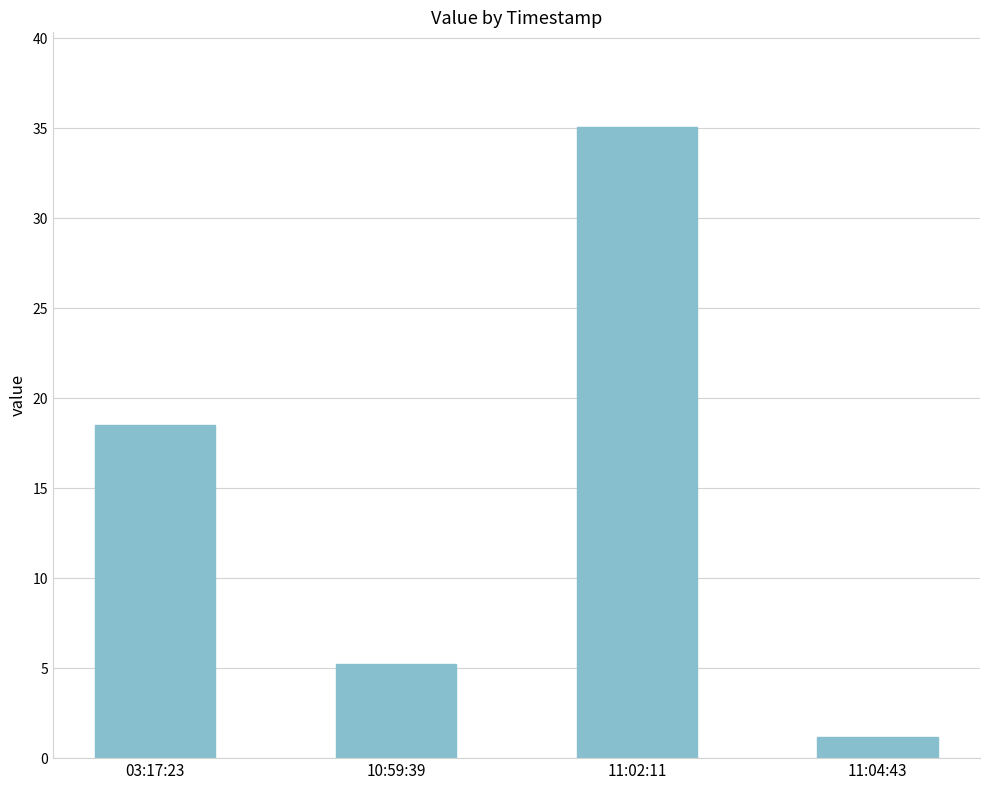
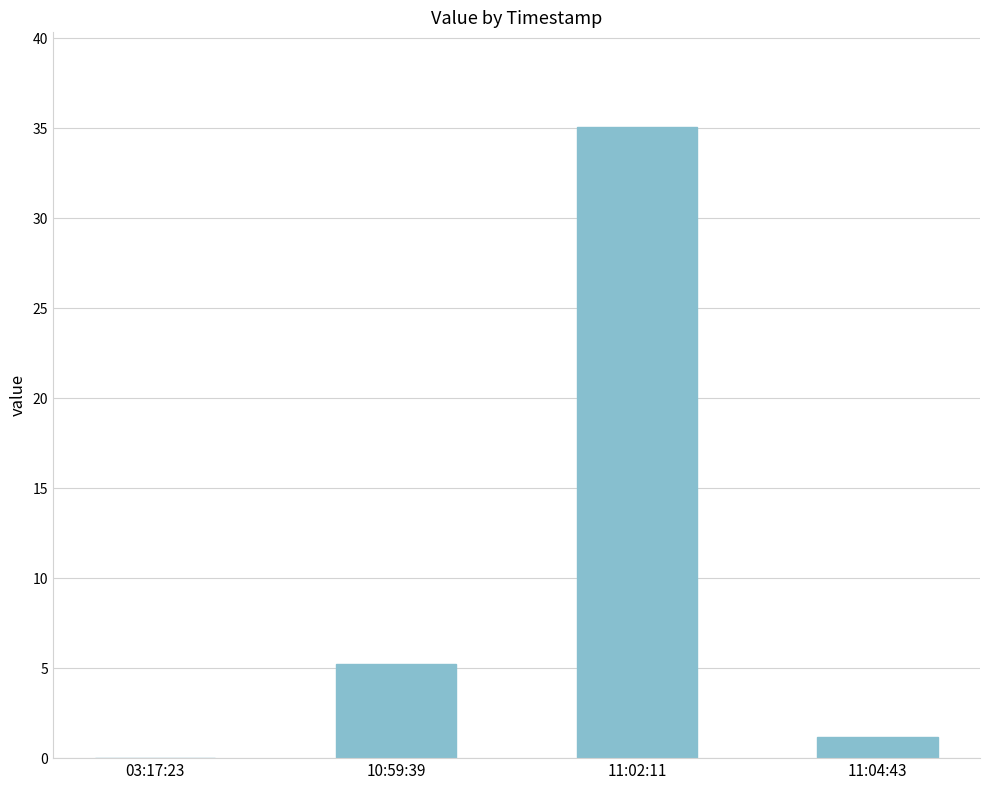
03:17:23: 18.5 -> 0.0
